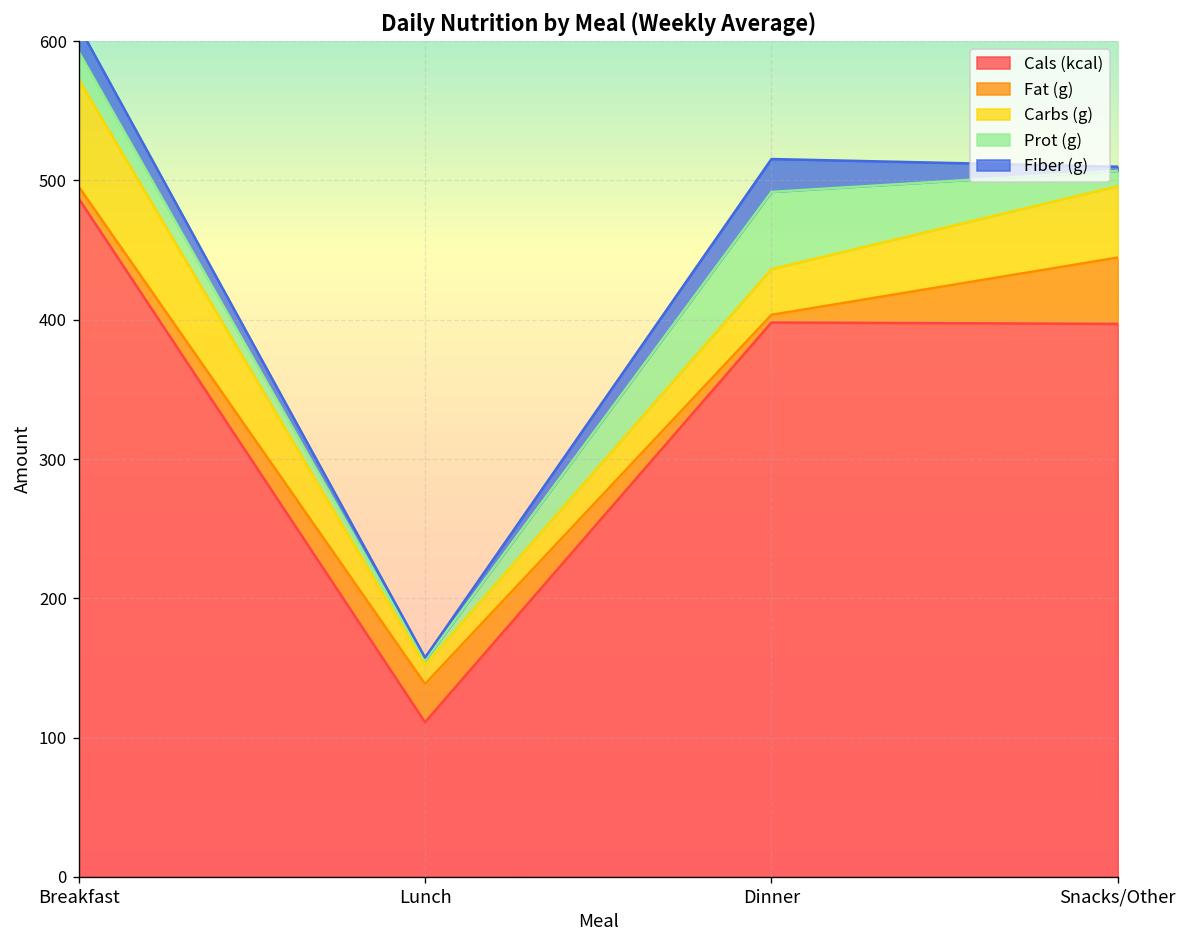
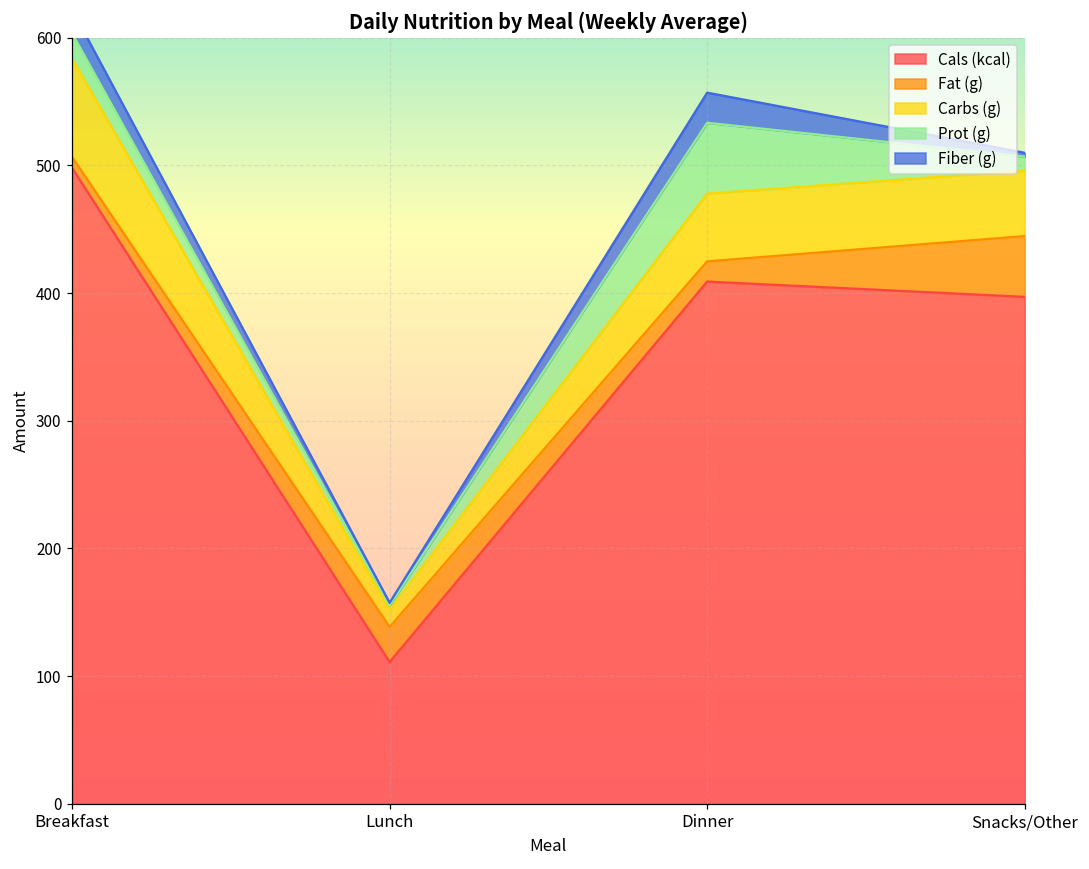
Cals (kcal), Breakfast: 487 -> 498
Cals (kcal), Dinner: 398 -> 409
Fat (g), Dinner: 6 -> 16
Carbs (g), Dinner: 33 -> 53
